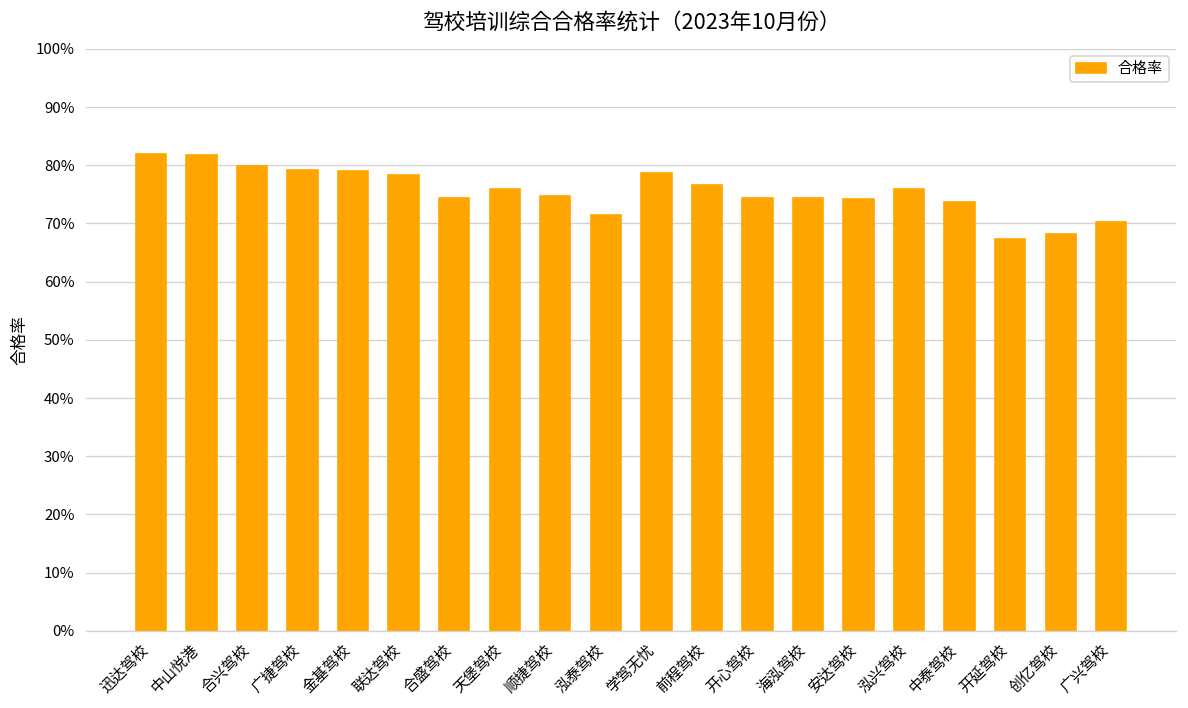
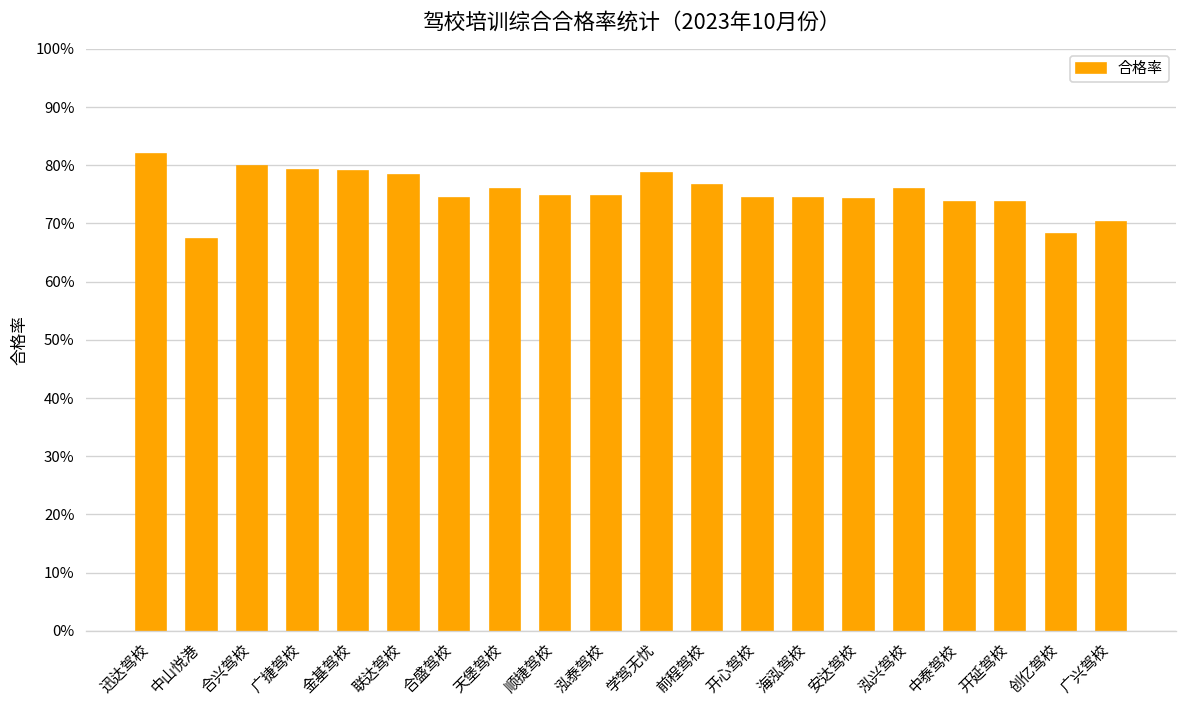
中山悦港: 82% -> 67%
泓泰驾校: 72% -> 75%
开延驾校: 67% -> 74%
